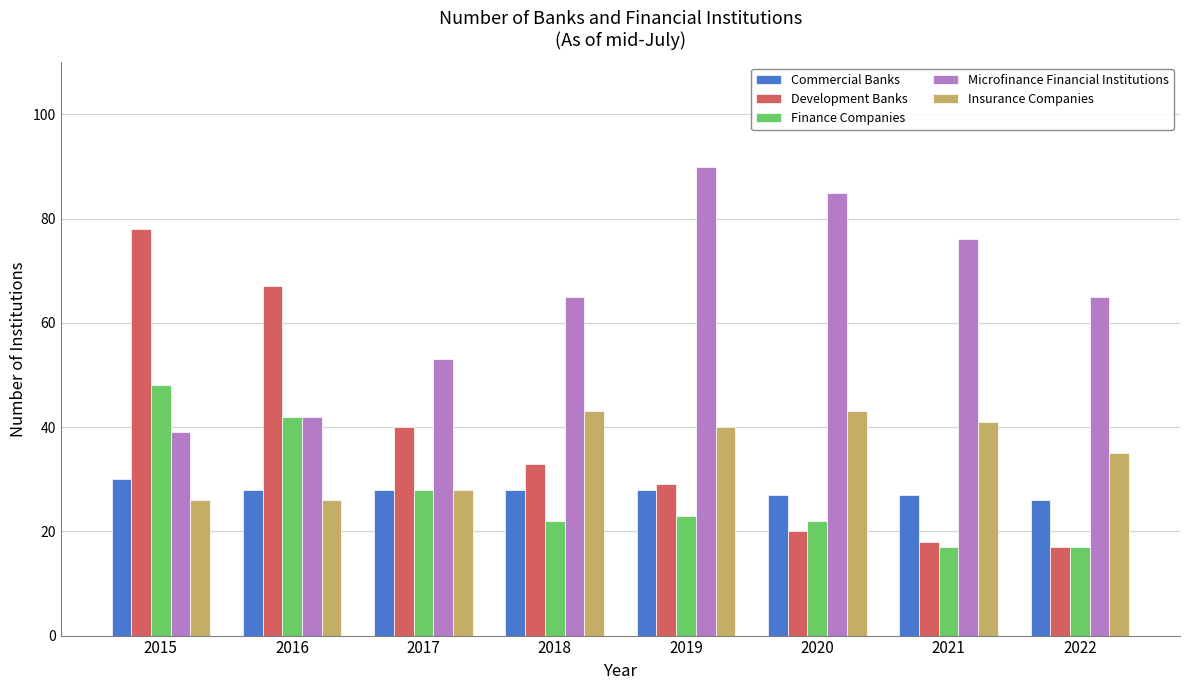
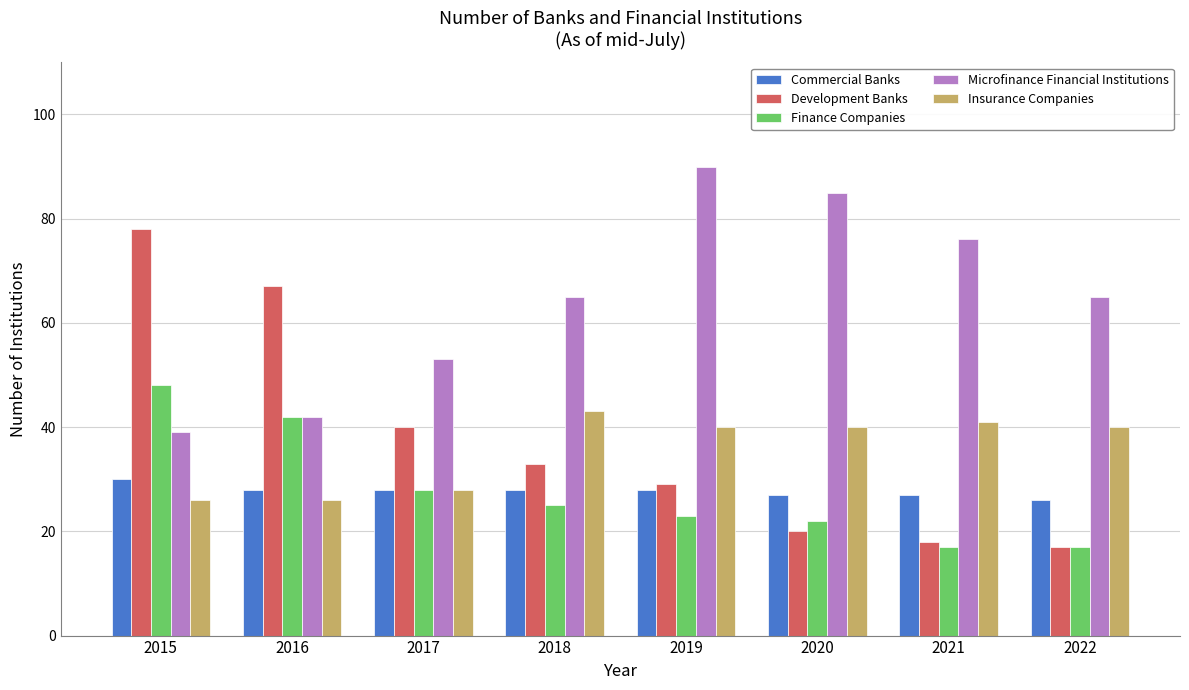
Finance Companies, 2018: 22 -> 25
Insurance Companies, 2020: 43 -> 40
Insurance Companies, 2022: 35 -> 40
